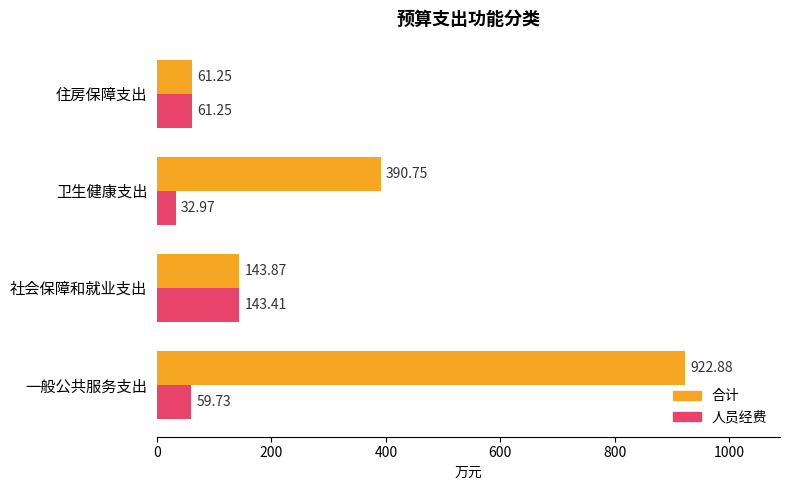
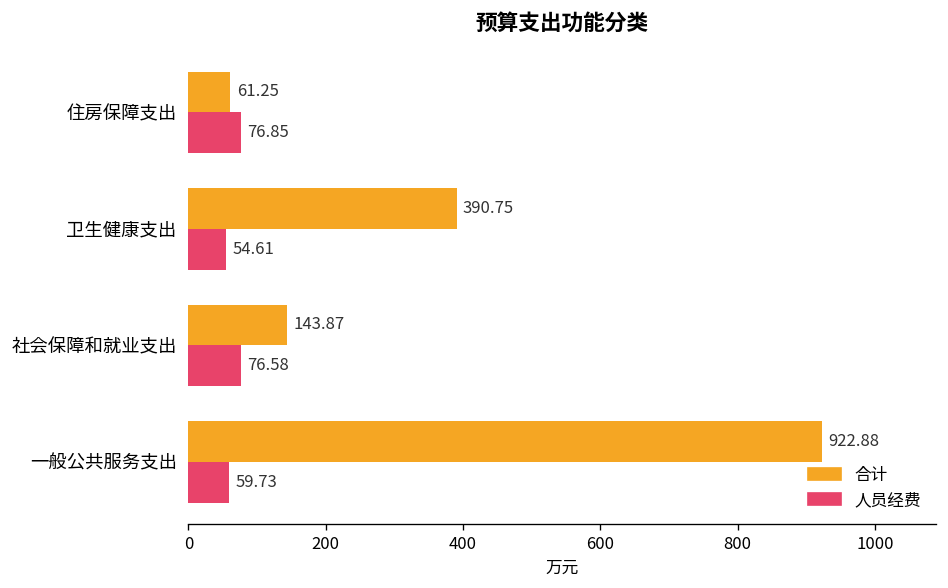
人员经费, 住房保障支出: 61.25 -> 76.85
人员经费, 卫生健康支出: 32.97 -> 54.61
人员经费, 社会保障和就业支出: 143.41 -> 76.58
